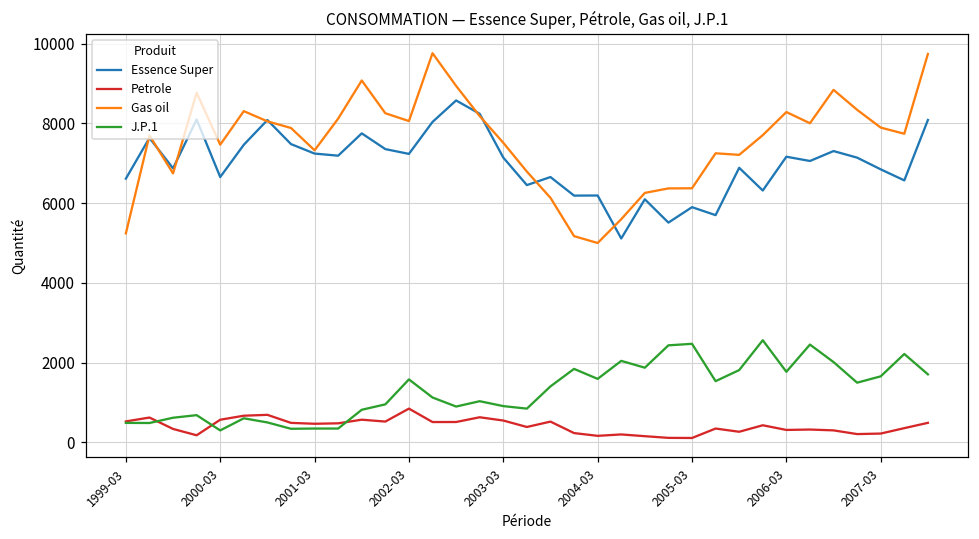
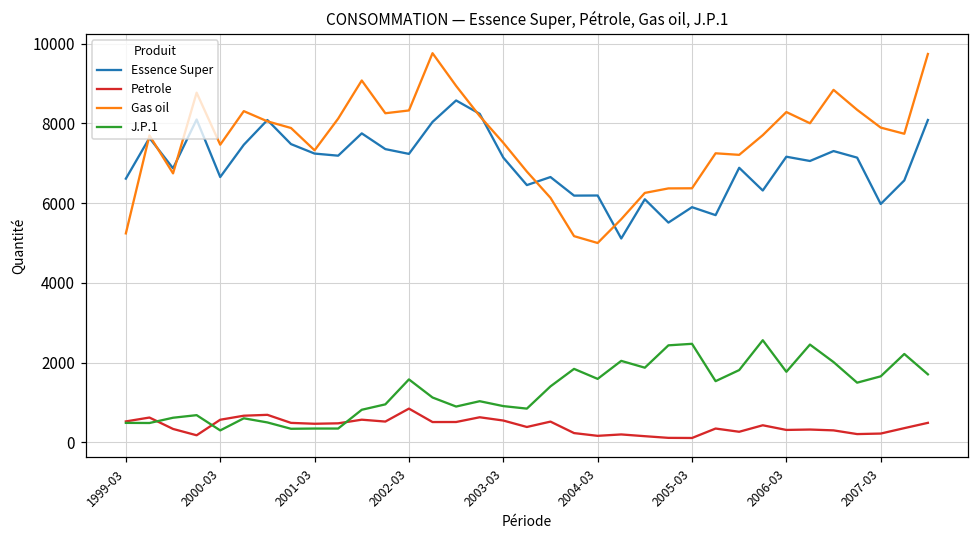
Gas oil, 2002-03: 8100 -> 8300
Essence Super, 2007-03: 6800 -> 6000
